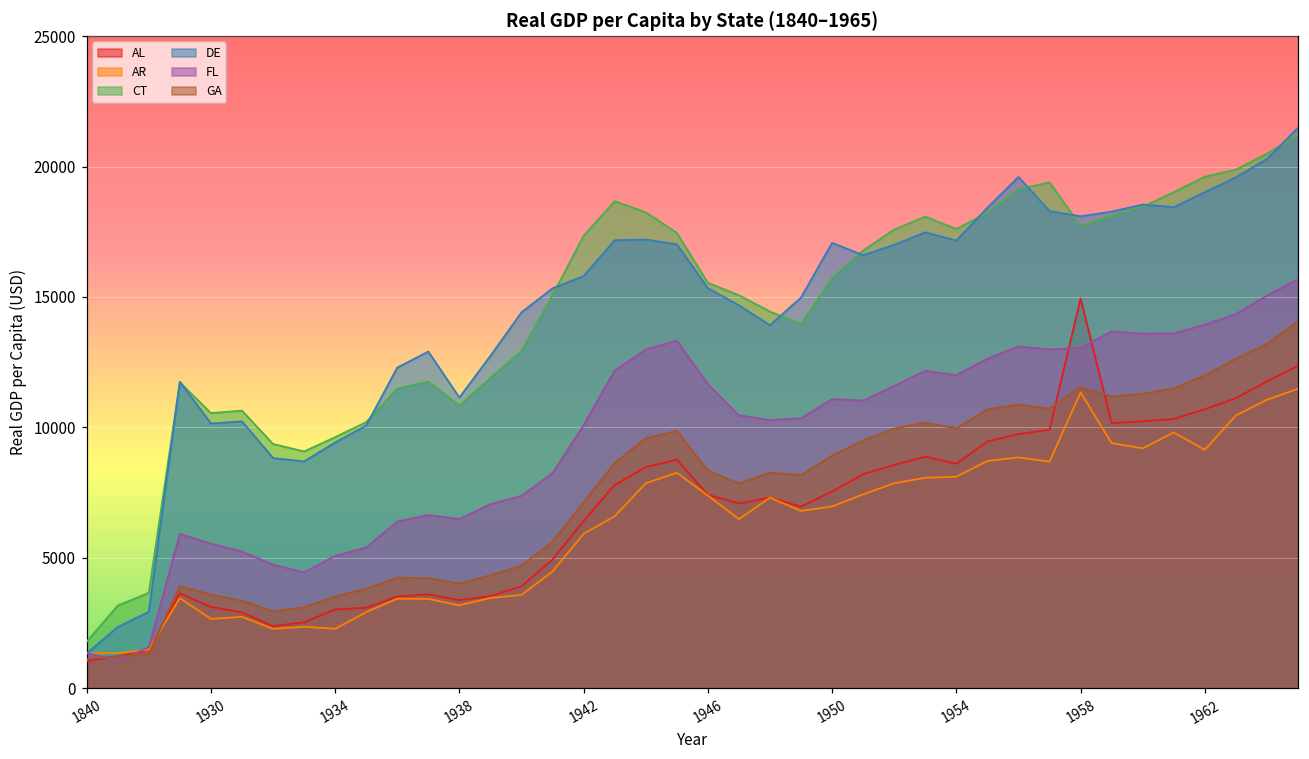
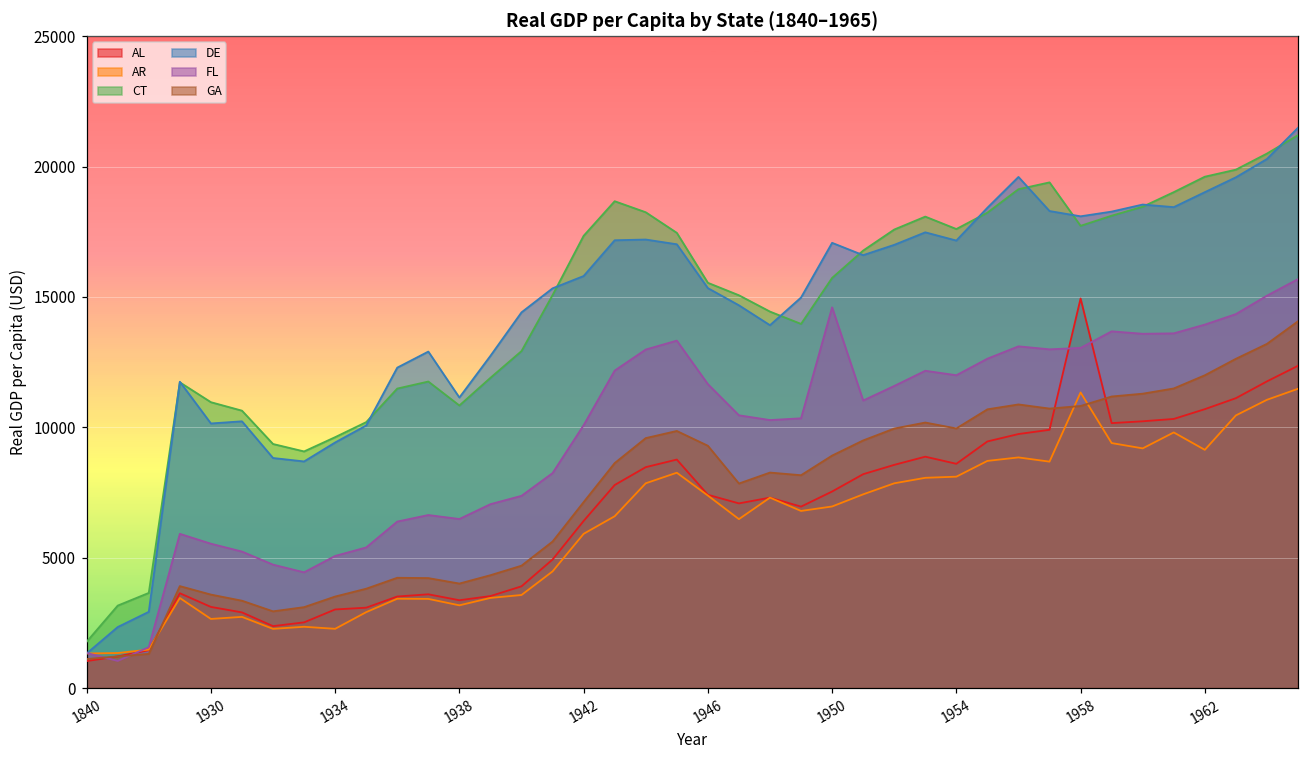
CT, 1930: 10500 -> 11000
GA, 1946: 8300 -> 9300
FL, 1950: 11100 -> 14600
GA, 1958: 11500 -> 10800
